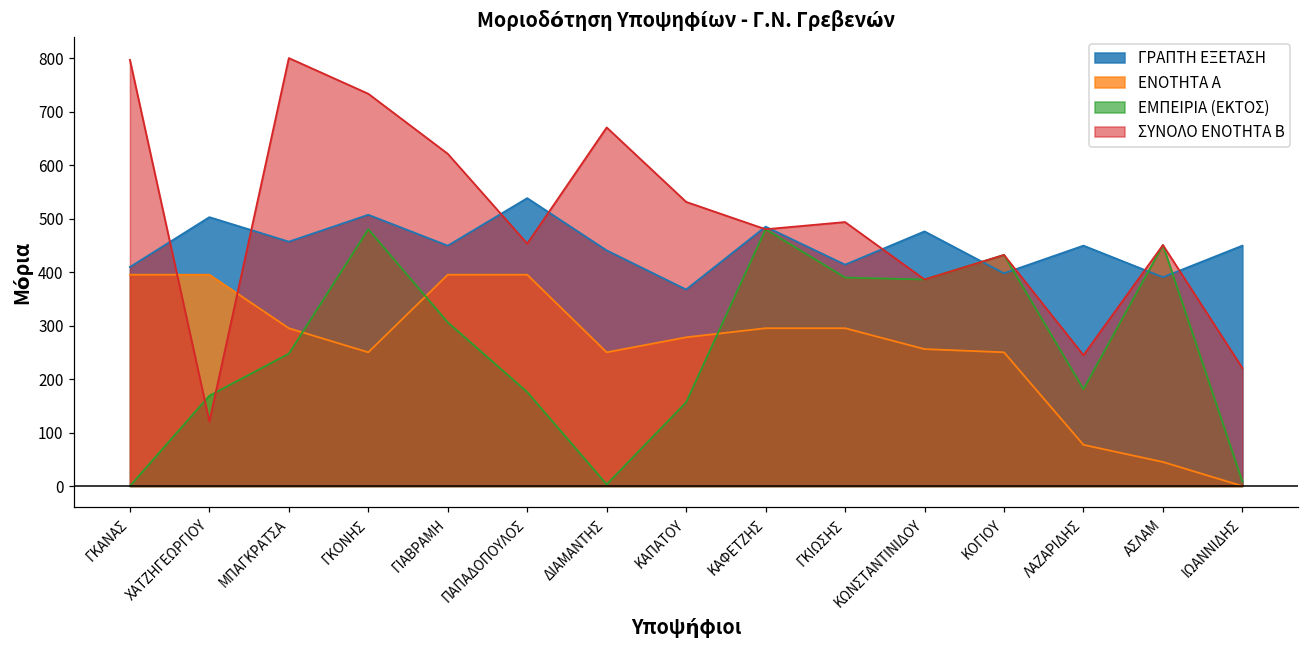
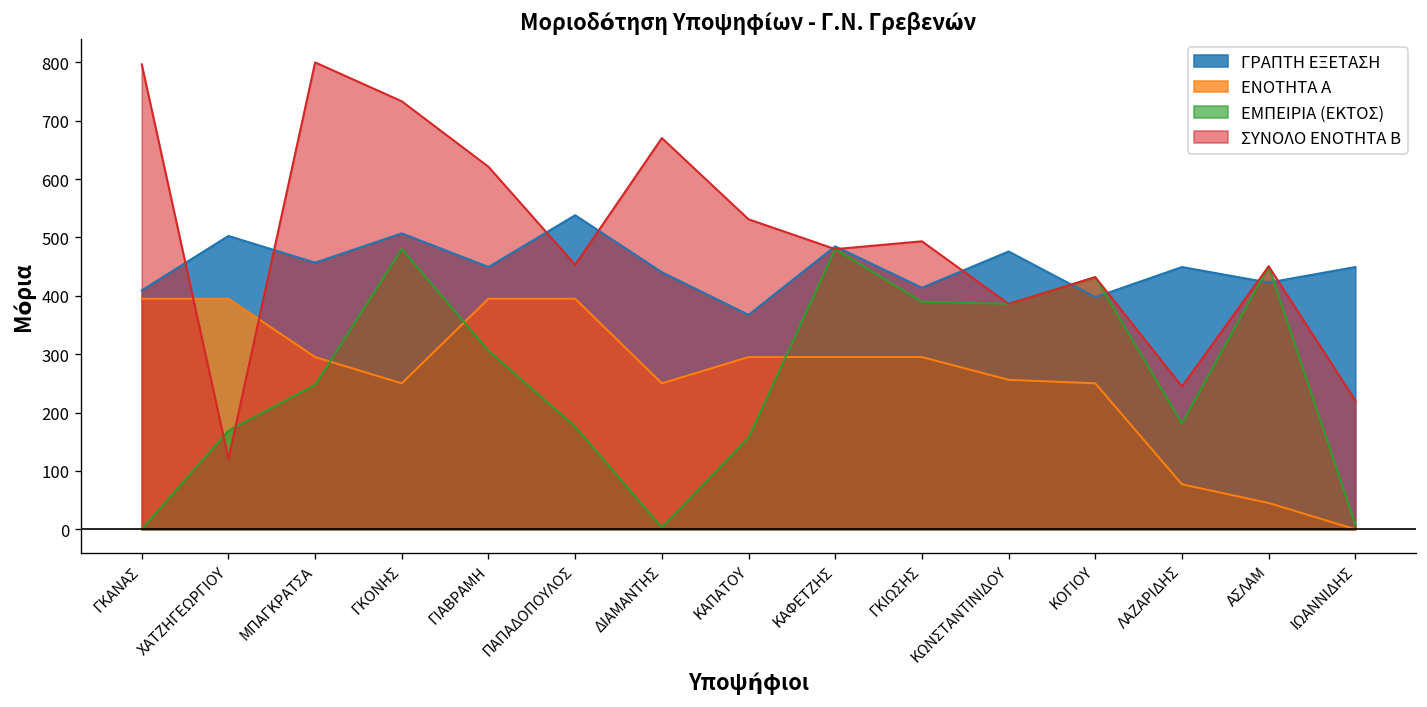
ΕΝΟΤΗΤΑ Α, ΚΑΠΑΤΟΥ: 280 -> 300
ΓΡΑΠΤΗ ΕΞΕΤΑΣΗ, ΑΣΛΑΜ: 390 -> 420
